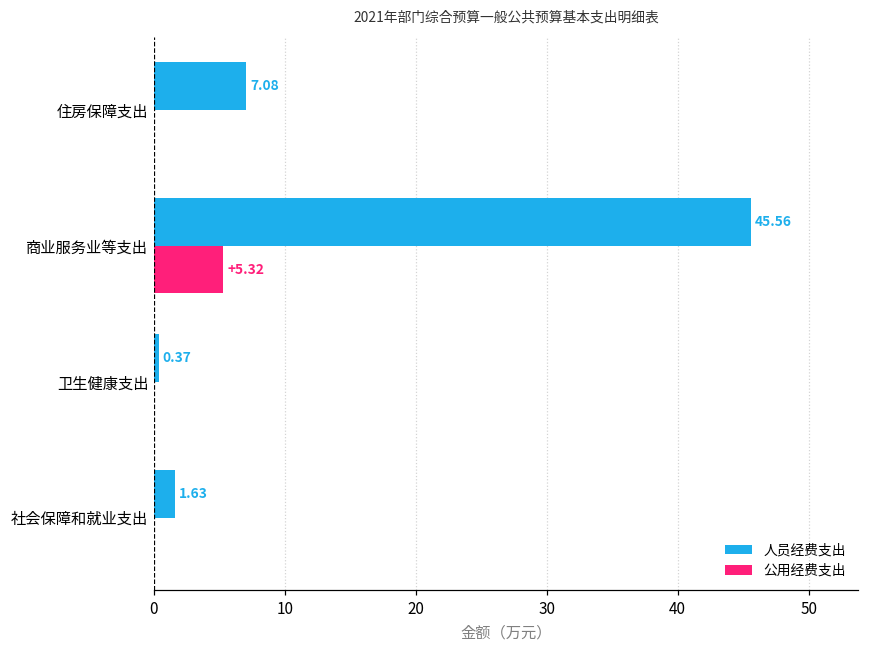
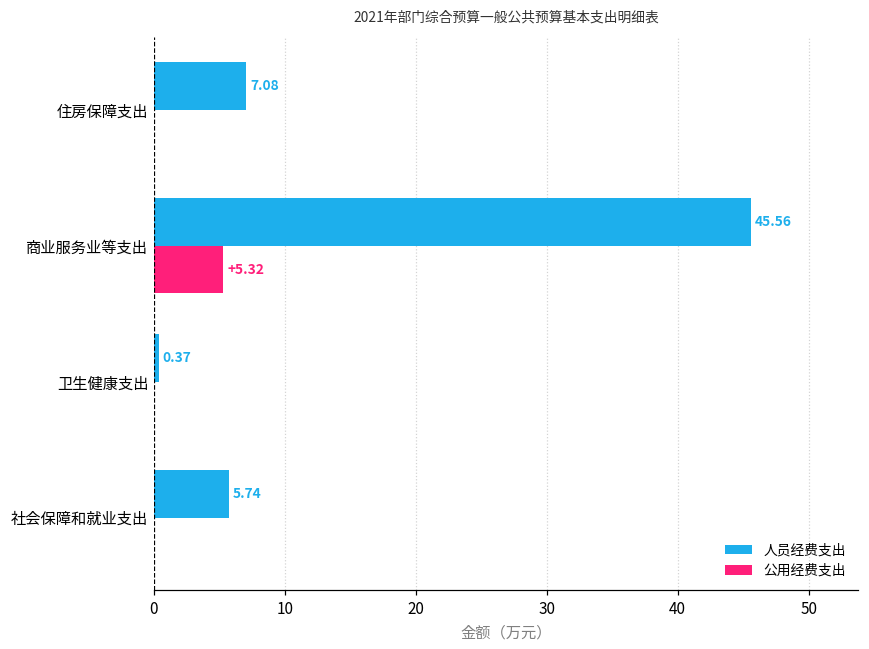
人员经费支出, 社会保障和就业支出: 1.63 -> 5.74
